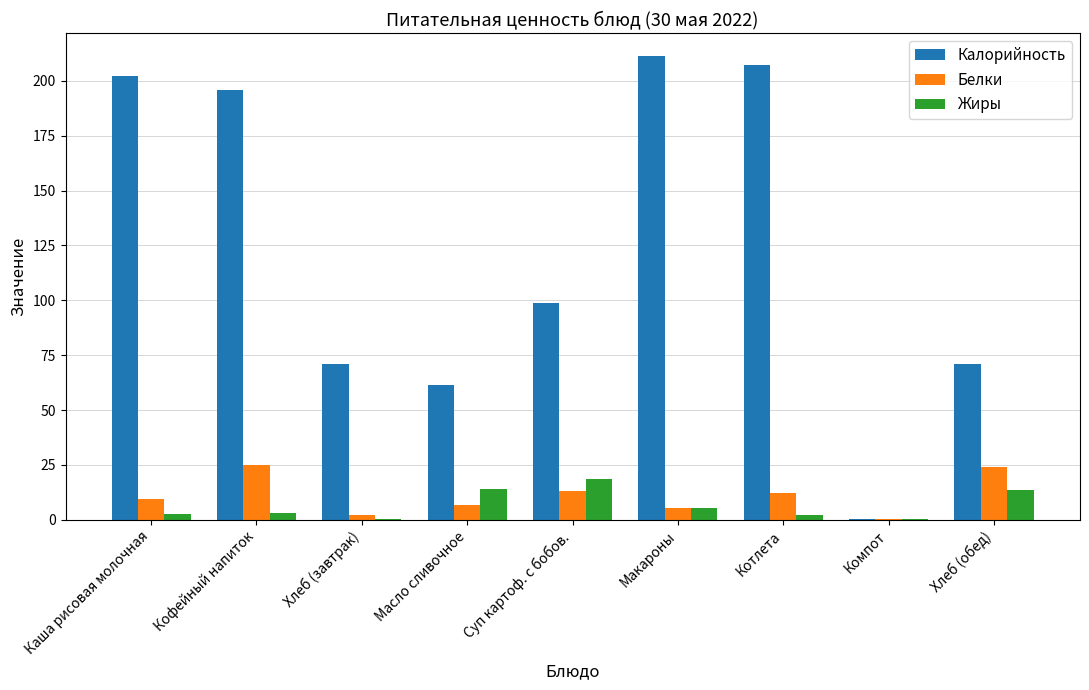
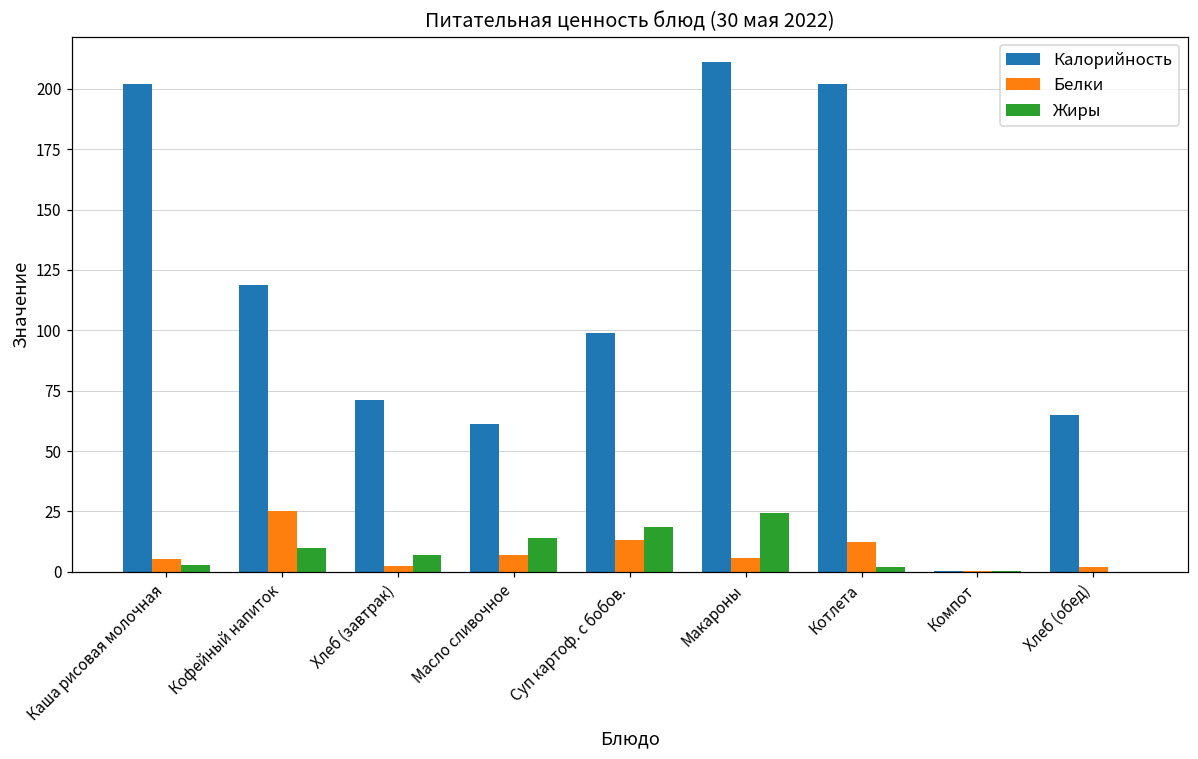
Белки, Каша рисовая молочная: 10 -> 5
Калорийность, Кофейный напиток: 196 -> 119
Жиры, Кофейный напиток: 3 -> 10
Жиры, Хлеб (завтрак): 0 -> 7
Жиры, Макароны: 5 -> 24
Калорийность, Котлета: 207 -> 202
Калорийность, Хлеб (обед): 71 -> 65
Белки, Хлеб (обед): 24 -> 2
Жиры, Хлеб (обед): 14 -> 0
